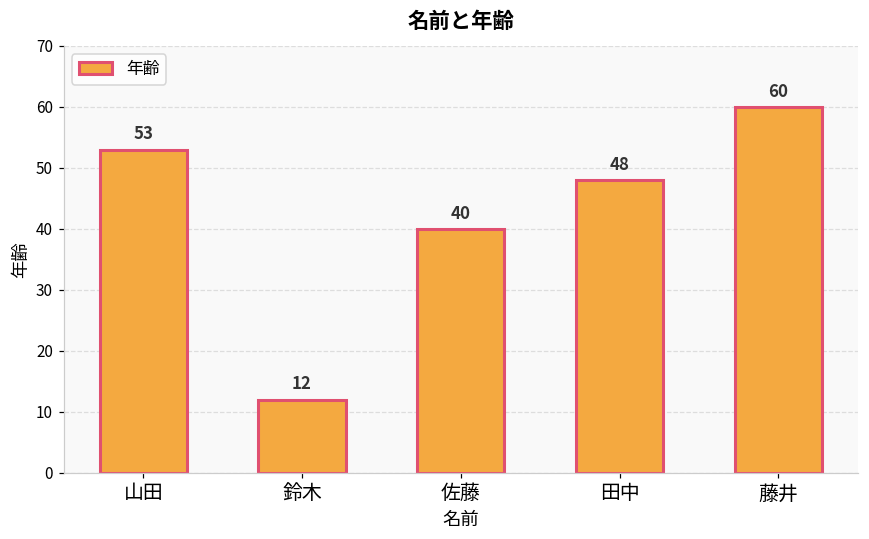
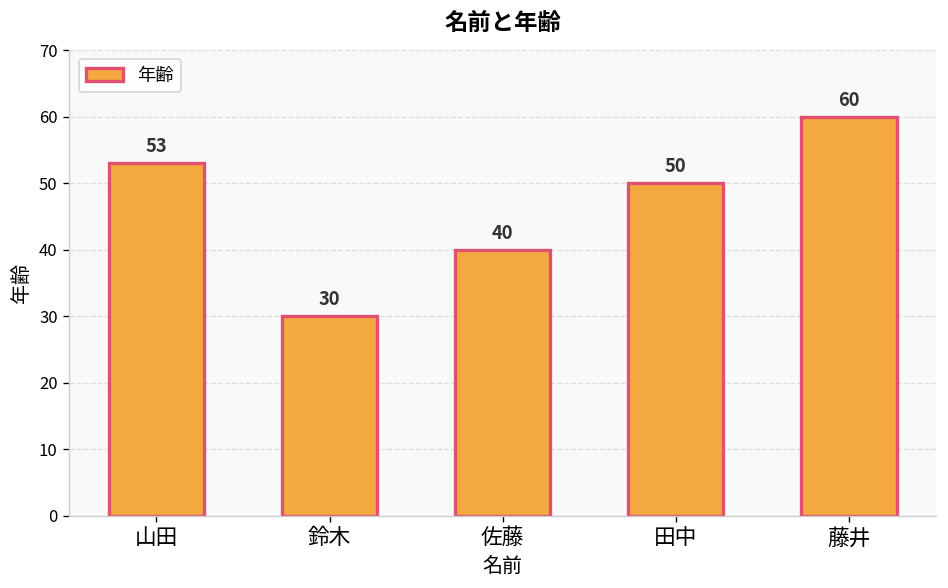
鈴木: 12 -> 30
田中: 48 -> 50
